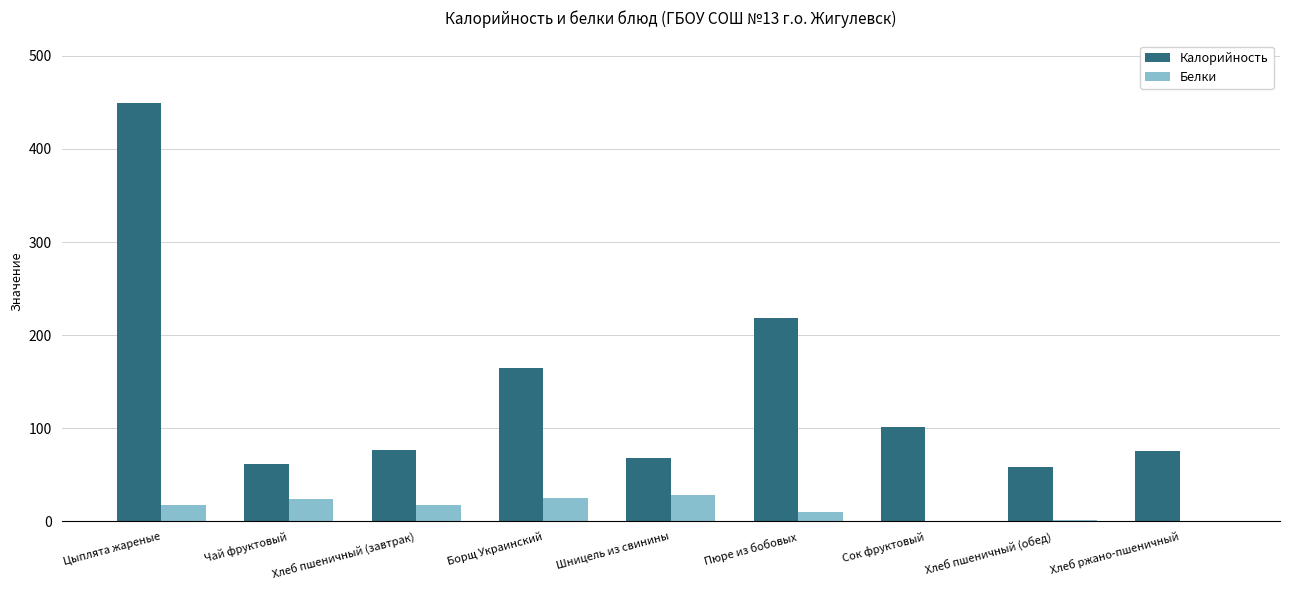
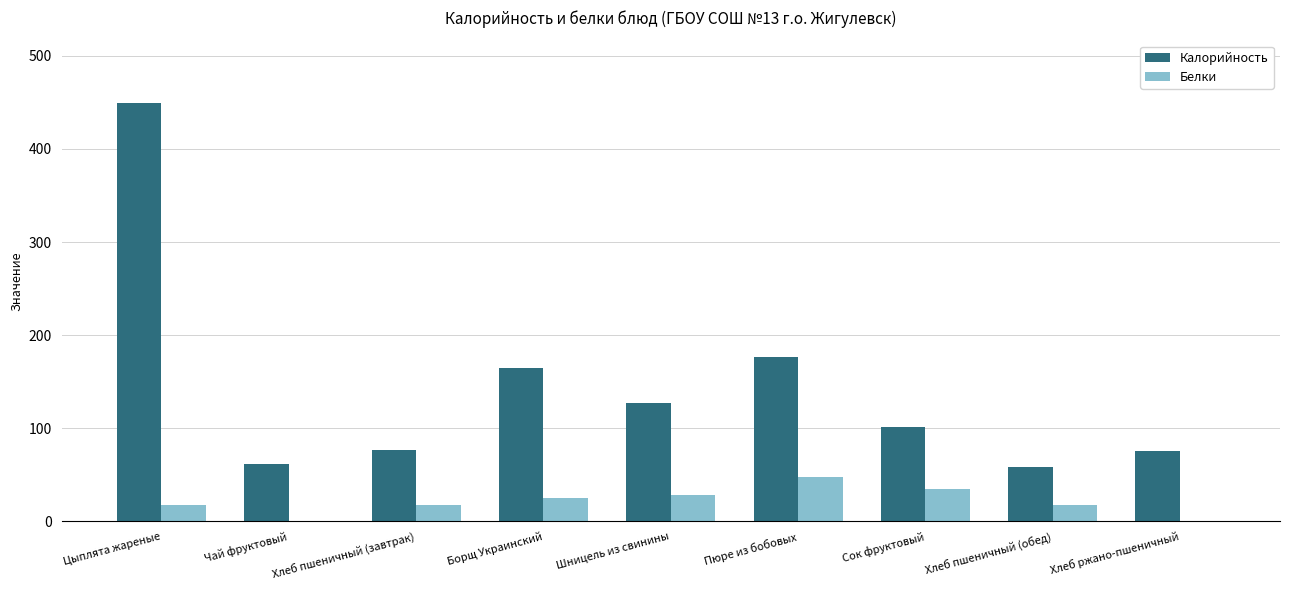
Белки, Чай фруктовый: 20 -> 0
Калорийность, Шницель из свинины: 70 -> 130
Калорийность, Пюре из бобовых: 220 -> 180
Белки, Пюре из бобовых: 10 -> 50
Белки, Сок фруктовый: 0 -> 40
Белки, Хлеб пшеничный (обед): 0 -> 20
